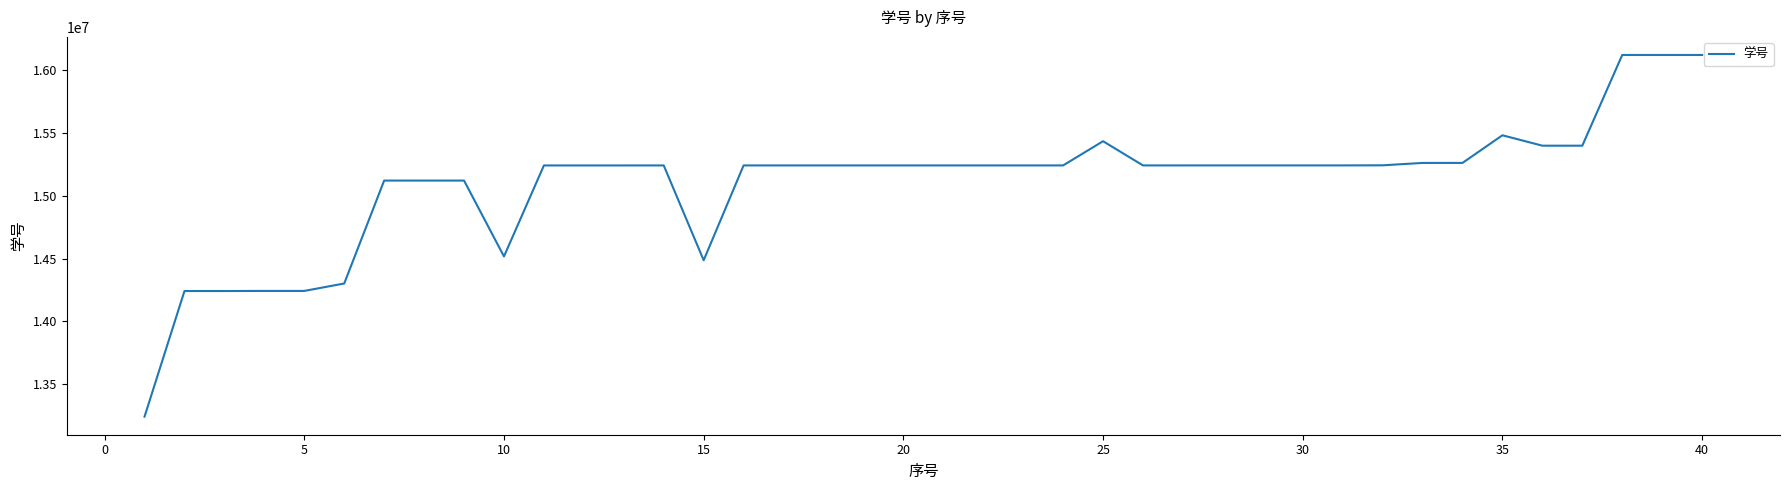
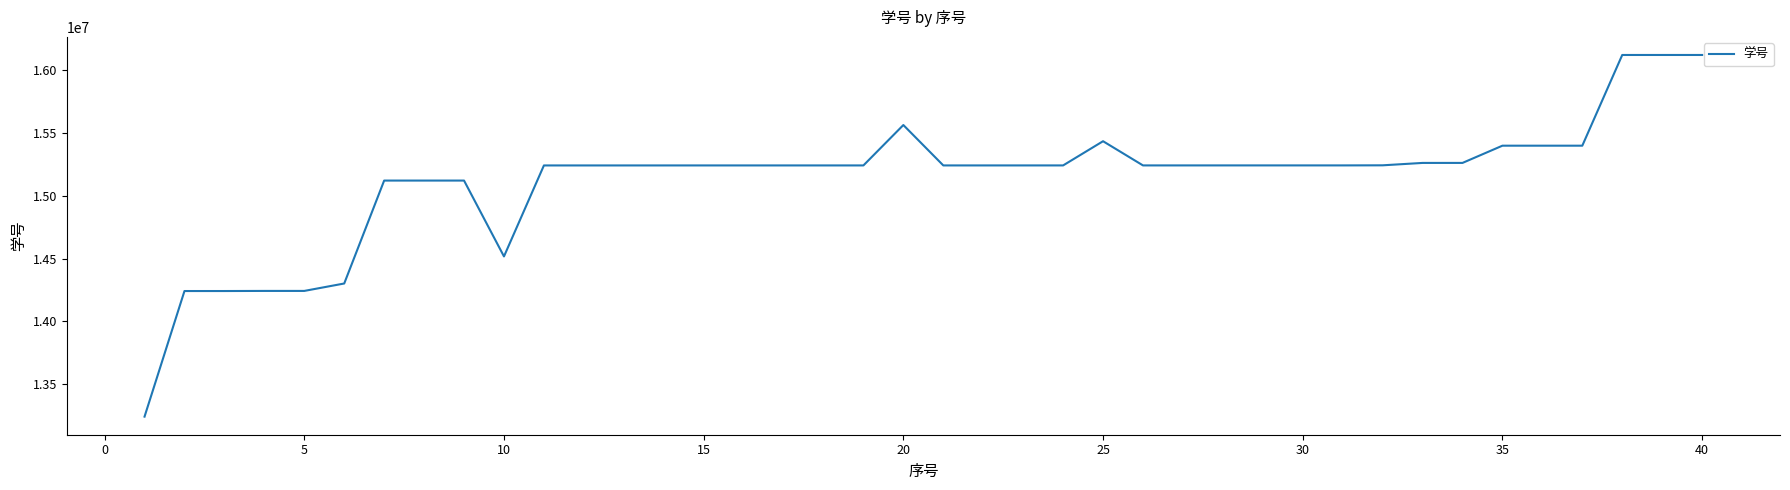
15: 14490000 -> 15240000
20: 15240000 -> 15560000
35: 15480000 -> 15400000
